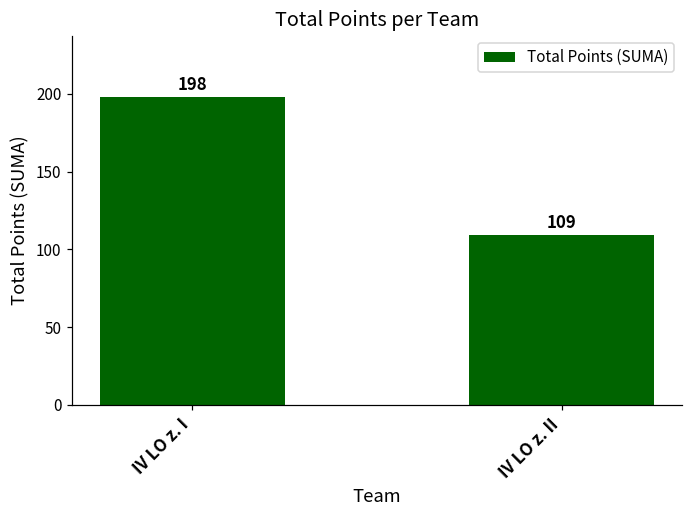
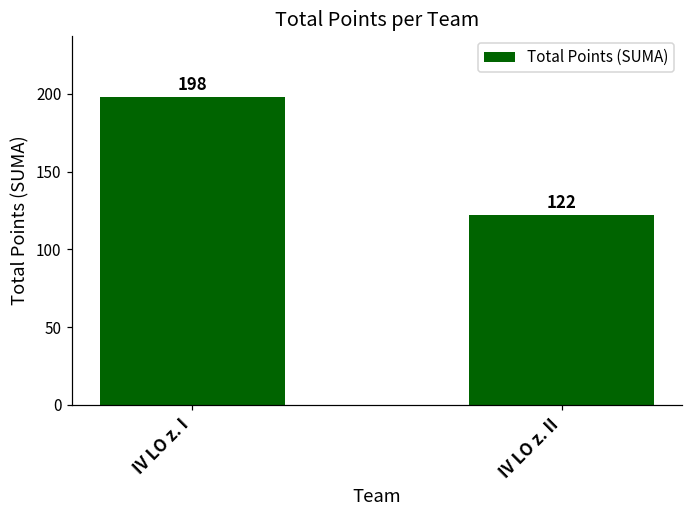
IV LO z. II: 109 -> 122
